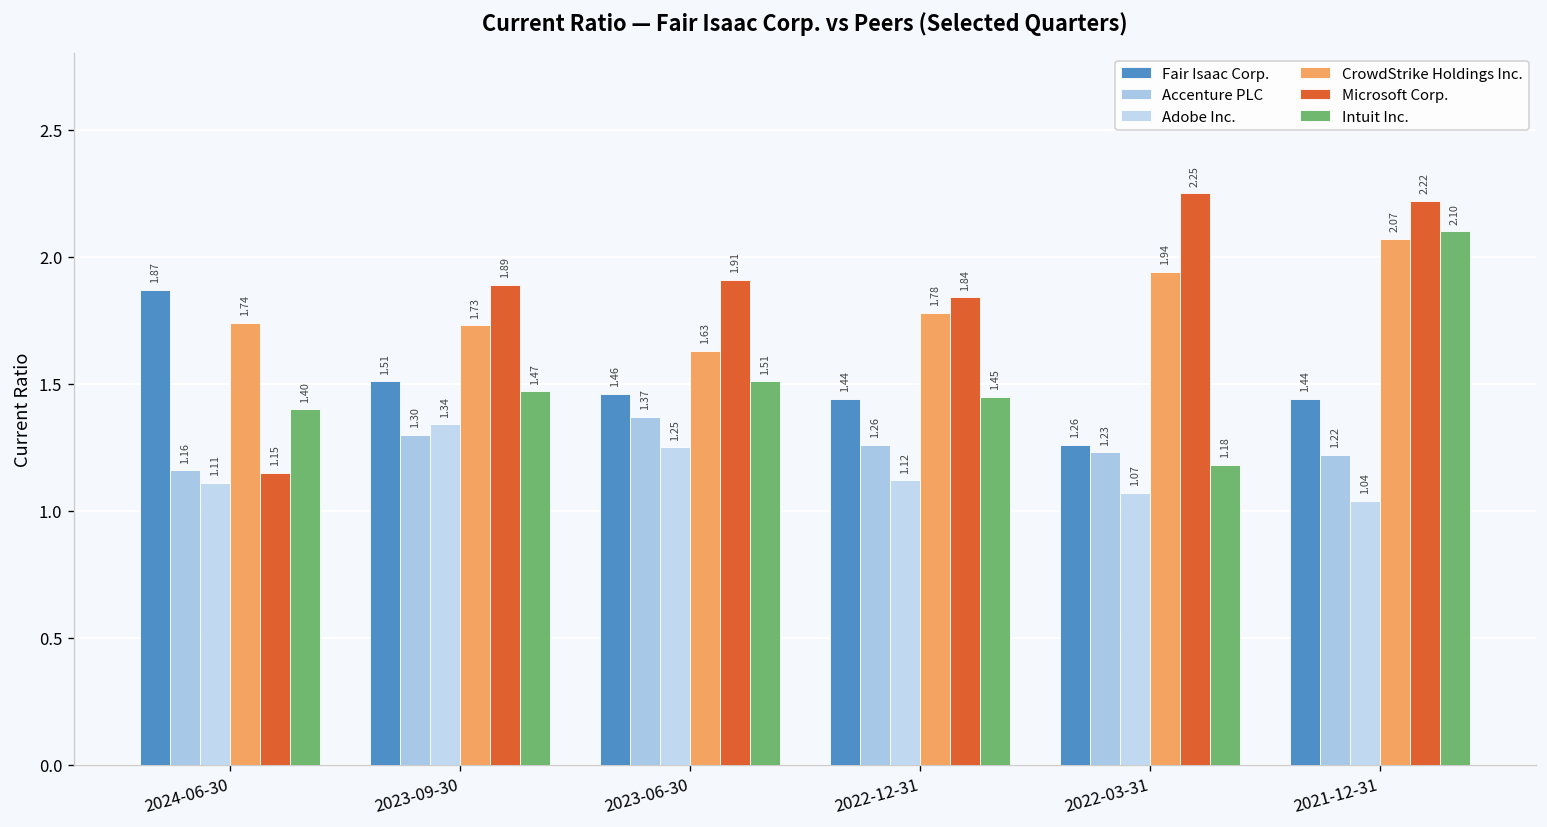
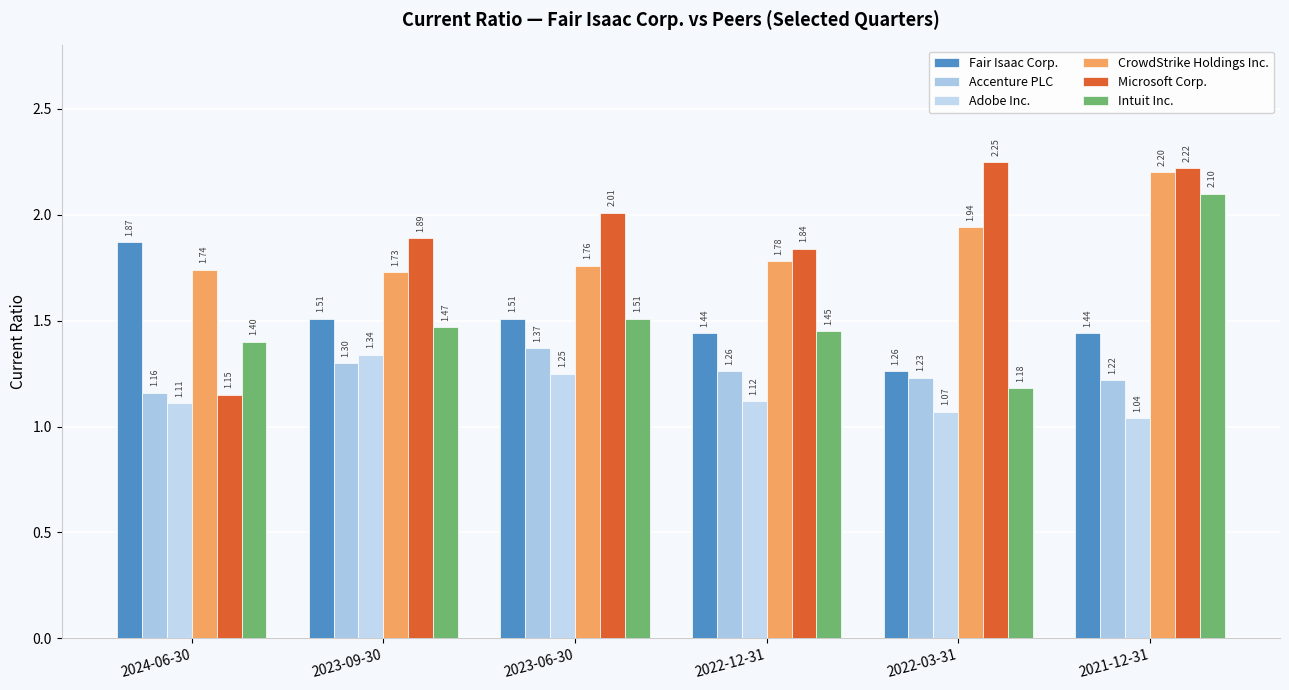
Fair Isaac Corp., 2023-06-30: 1.46 -> 1.51
CrowdStrike Holdings Inc., 2023-06-30: 1.63 -> 1.76
Microsoft Corp., 2023-06-30: 1.91 -> 2.01
CrowdStrike Holdings Inc., 2021-12-31: 2.07 -> 2.20
